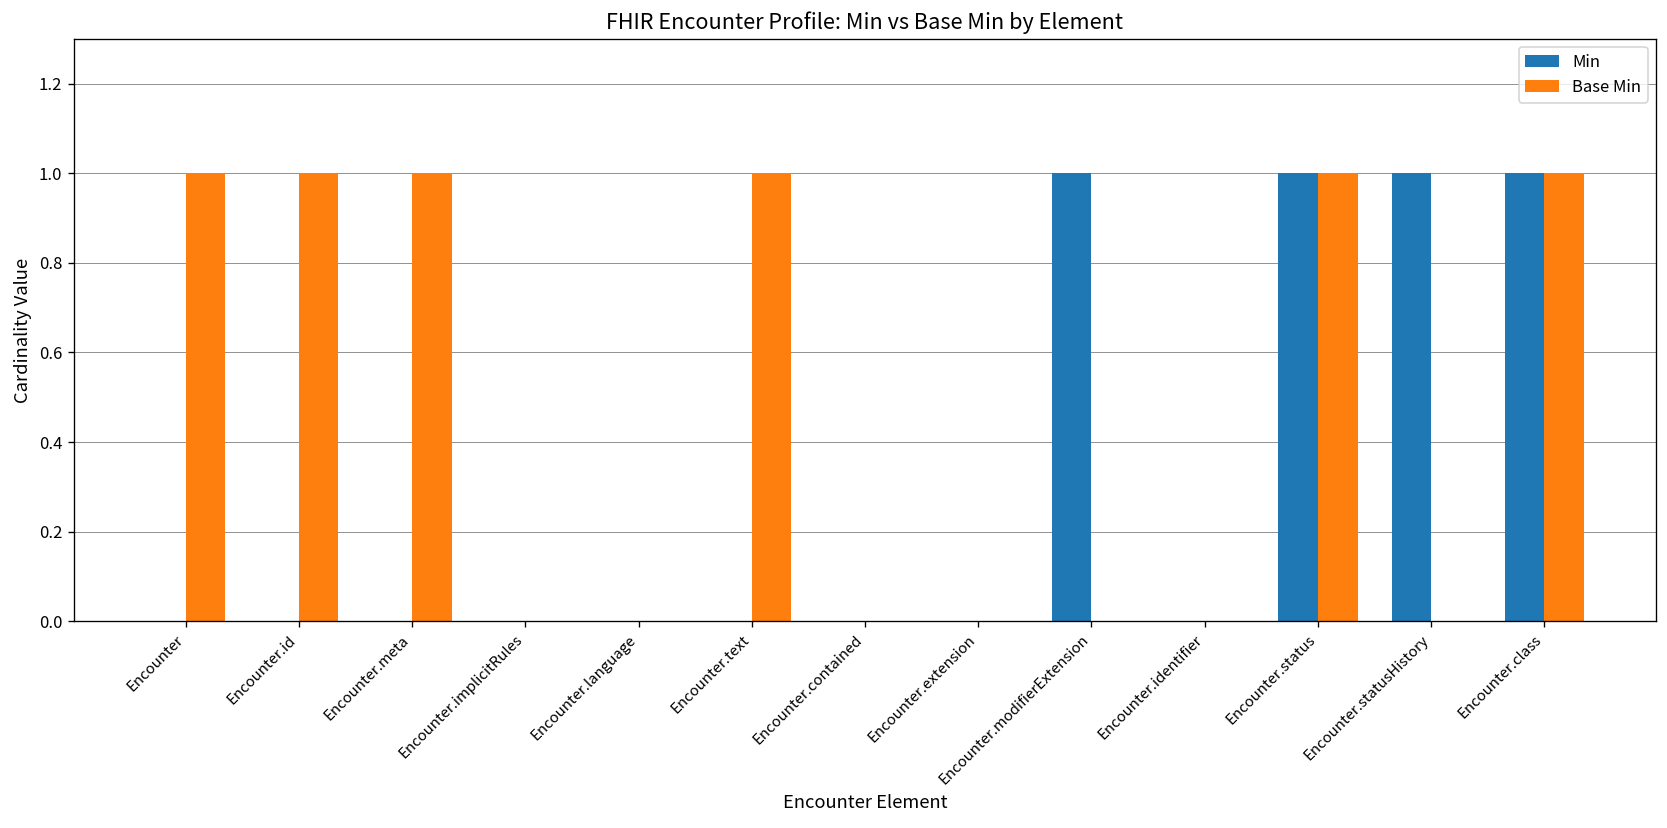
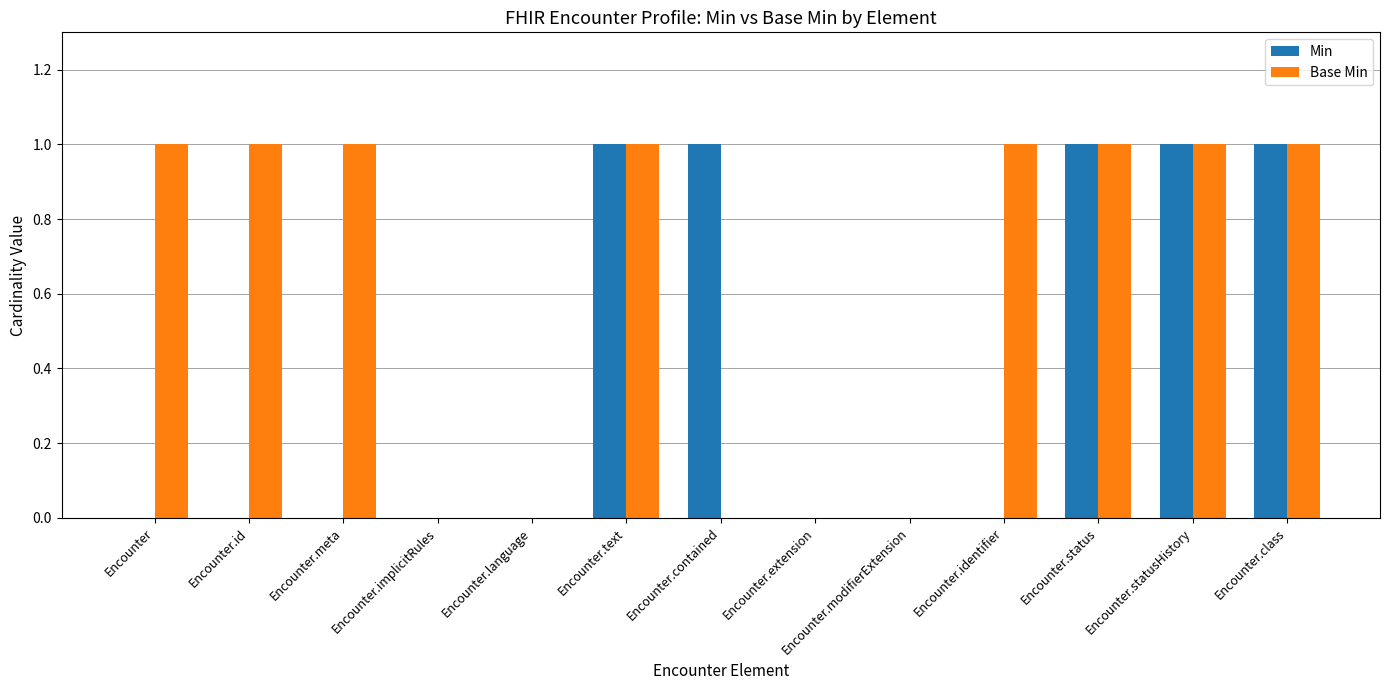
Min, Encounter.text: 0 -> 1
Min, Encounter.contained: 0 -> 1
Min, Encounter.modifierExtension: 1 -> 0
Base Min, Encounter.identifier: 0 -> 1
Base Min, Encounter.statusHistory: 0 -> 1
